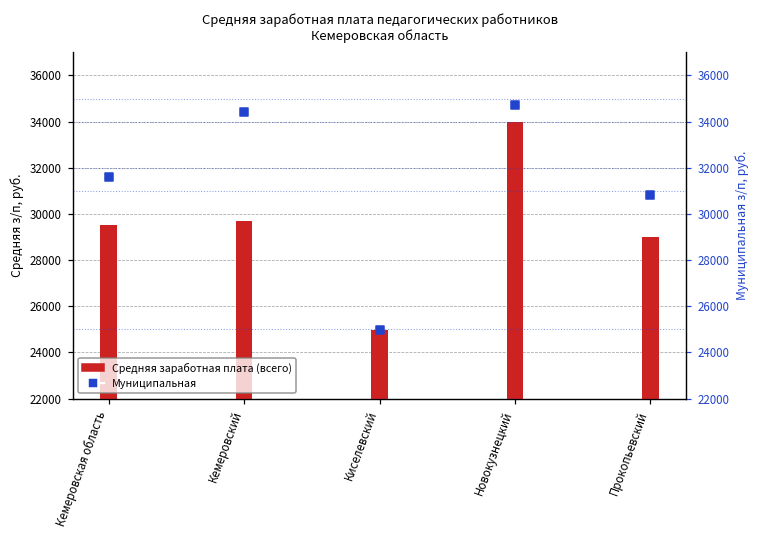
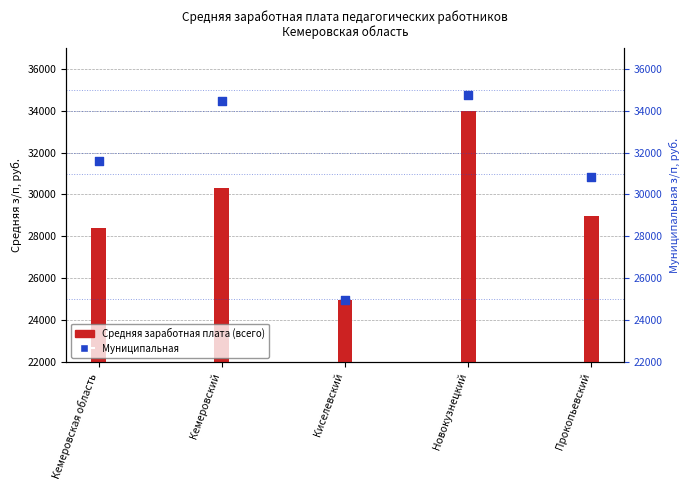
Средняя заработная плата (всего), Кемеровская область: 29500 -> 28400
Средняя заработная плата (всего), Кемеровский: 29700 -> 30300
